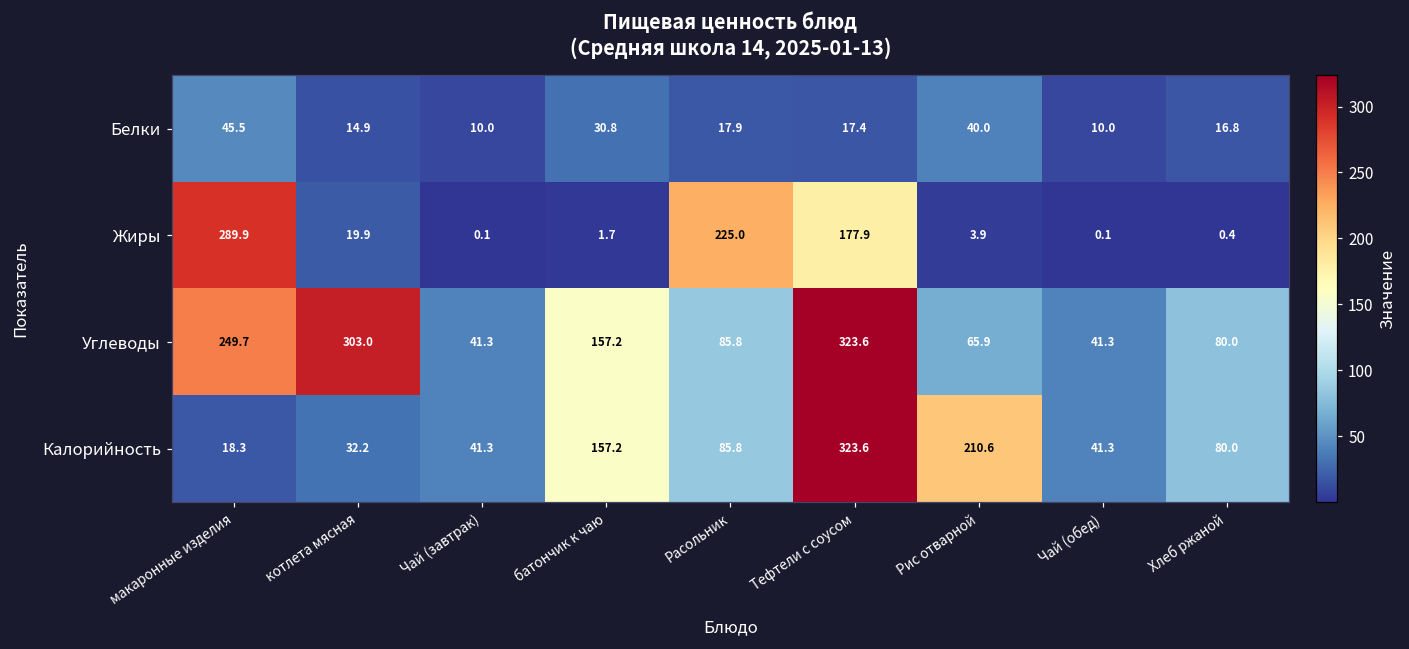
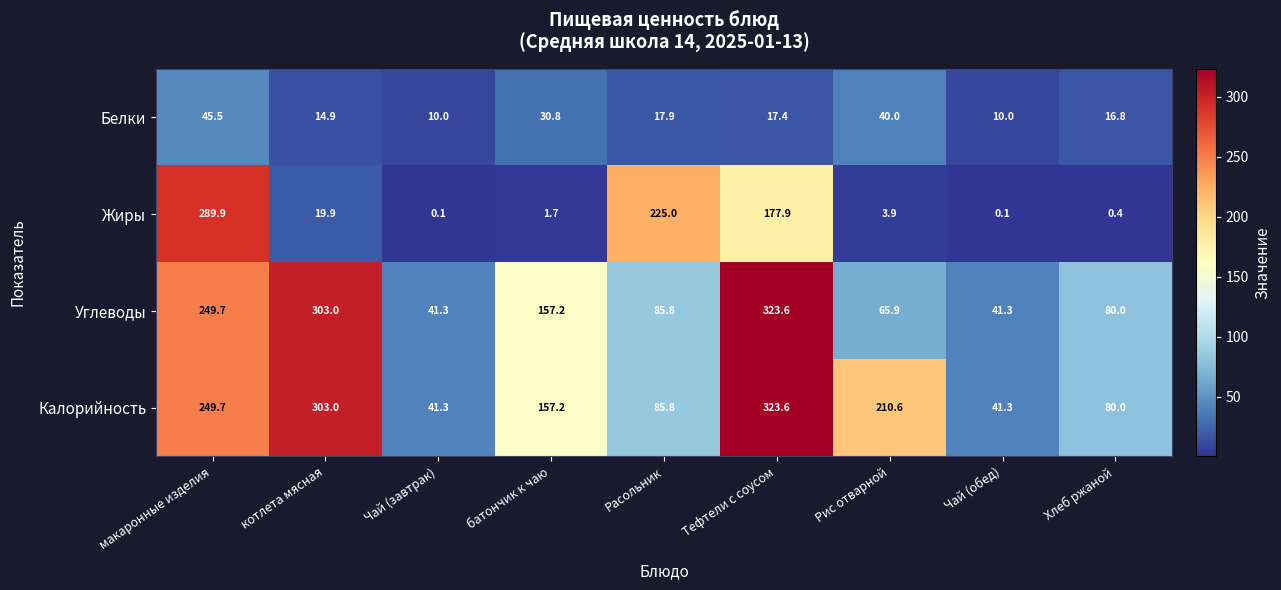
Калорийность, макаронные изделия: 18.3 -> 249.7
Калорийность, котлета мясная: 32.2 -> 303.0
